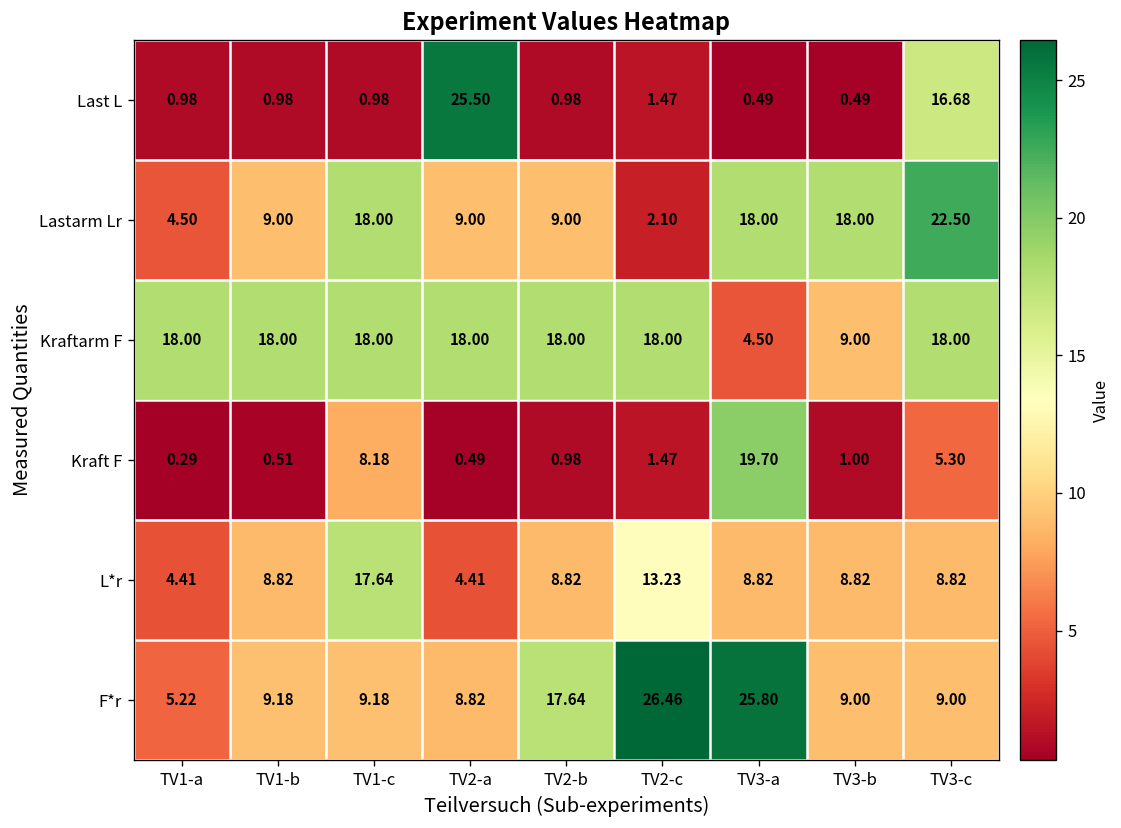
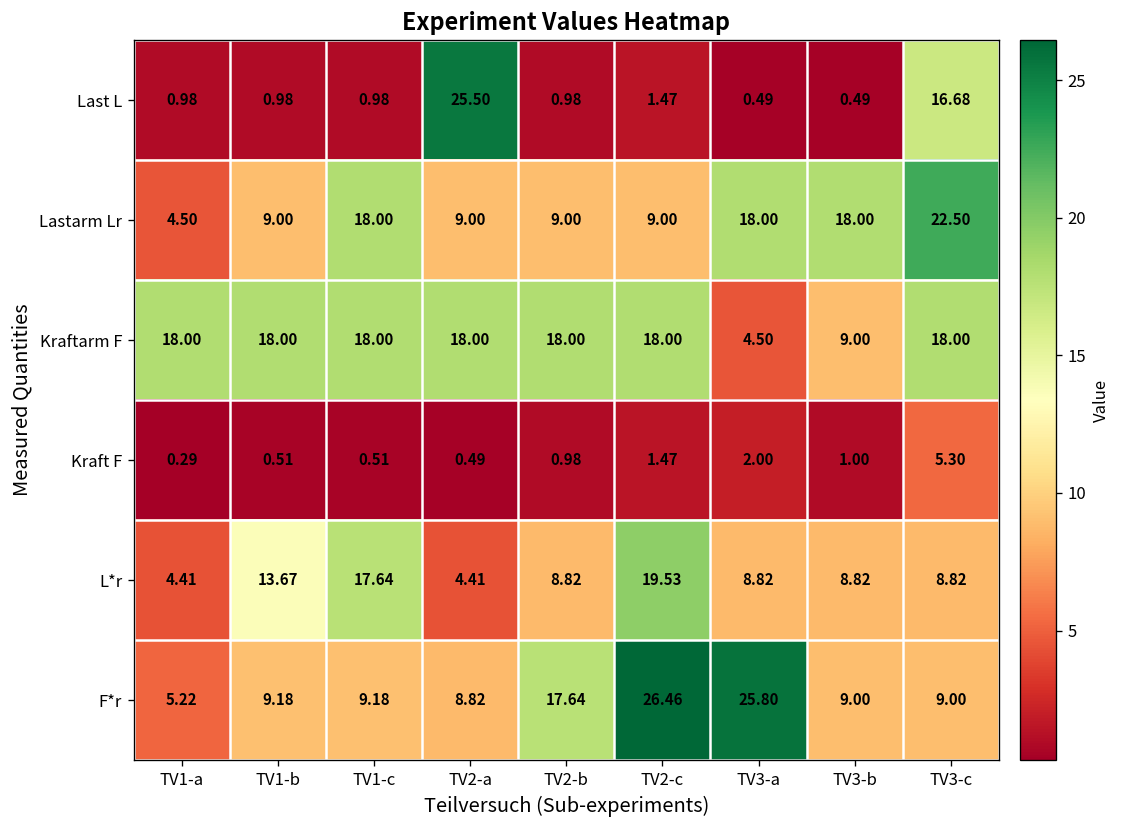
Lastarm Lr, TV2-c: 2.10 -> 9.00
Kraft F, TV1-c: 8.18 -> 0.51
Kraft F, TV3-a: 19.70 -> 2.00
L*r, TV1-b: 8.82 -> 13.67
L*r, TV2-c: 13.23 -> 19.53
